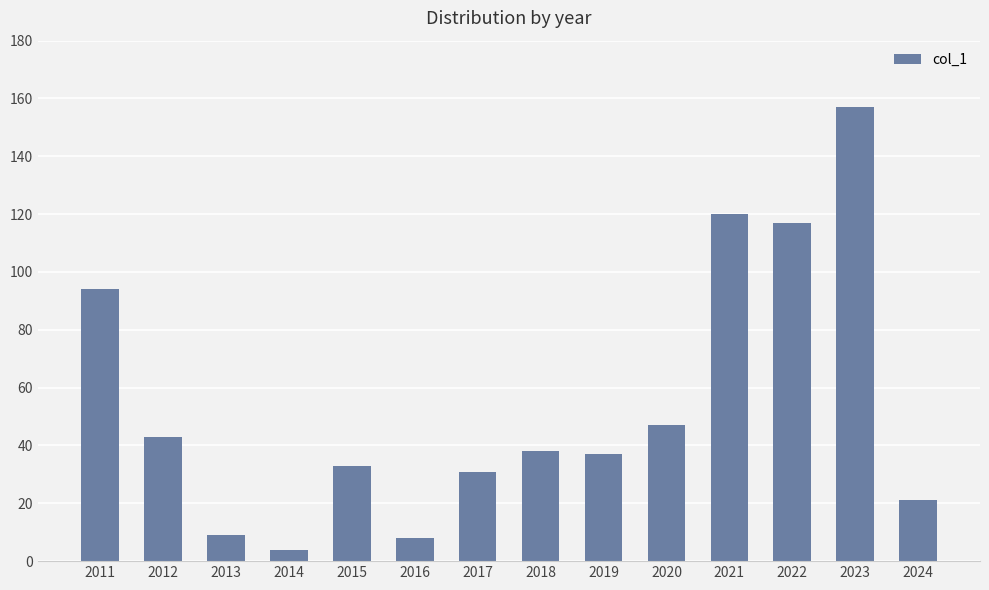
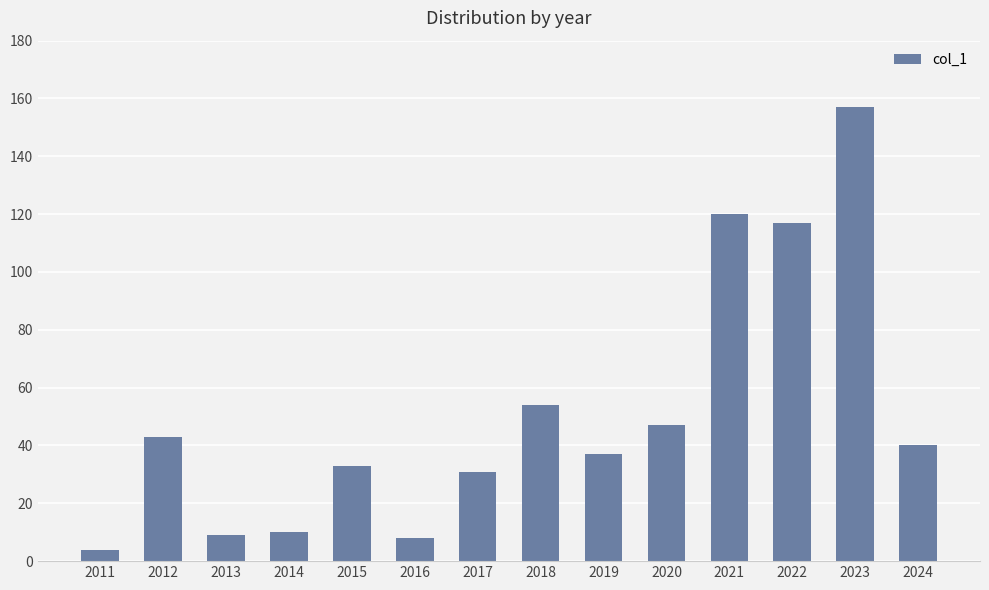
2011: 94 -> 4
2014: 4 -> 10
2018: 38 -> 54
2024: 21 -> 40
